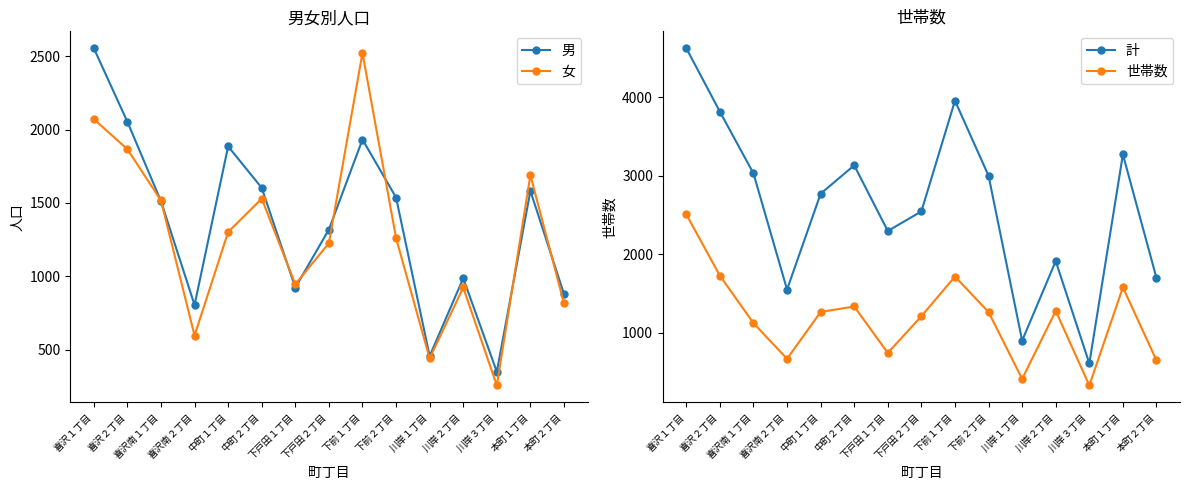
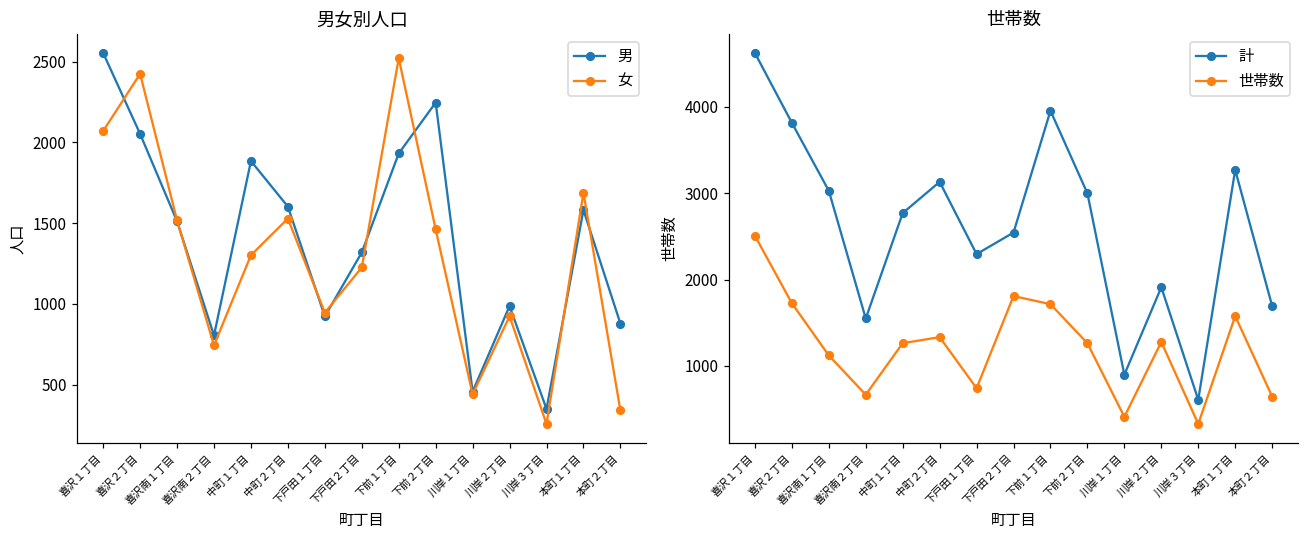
男女別人口, 女, 喜沢２丁目: 1870 -> 2430
男女別人口, 女, 喜沢南２丁目: 600 -> 740
男女別人口, 男, 下前２丁目: 1540 -> 2250
男女別人口, 女, 下前２丁目: 1260 -> 1460
男女別人口, 女, 本町２丁目: 820 -> 340
世帯数, 世帯数, 下戸田２丁目: 1200 -> 1800
